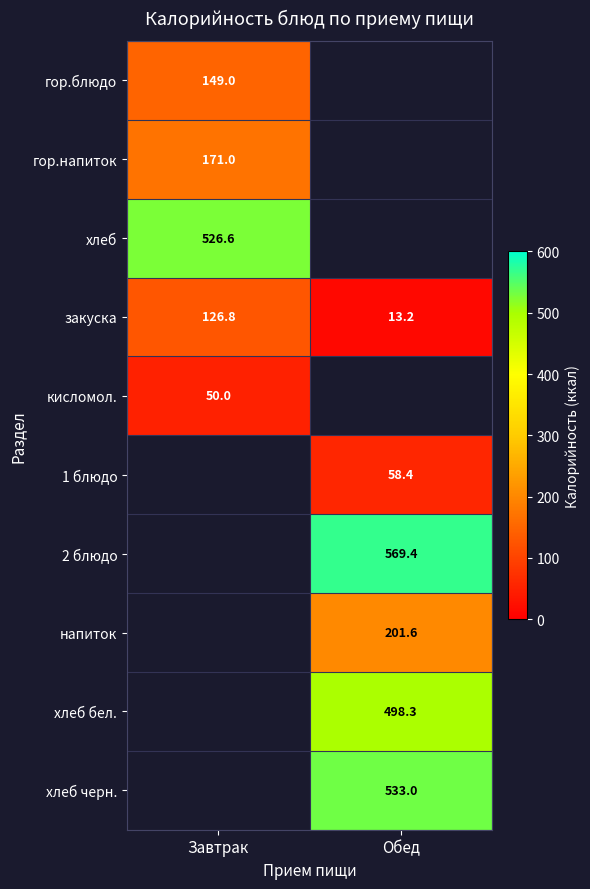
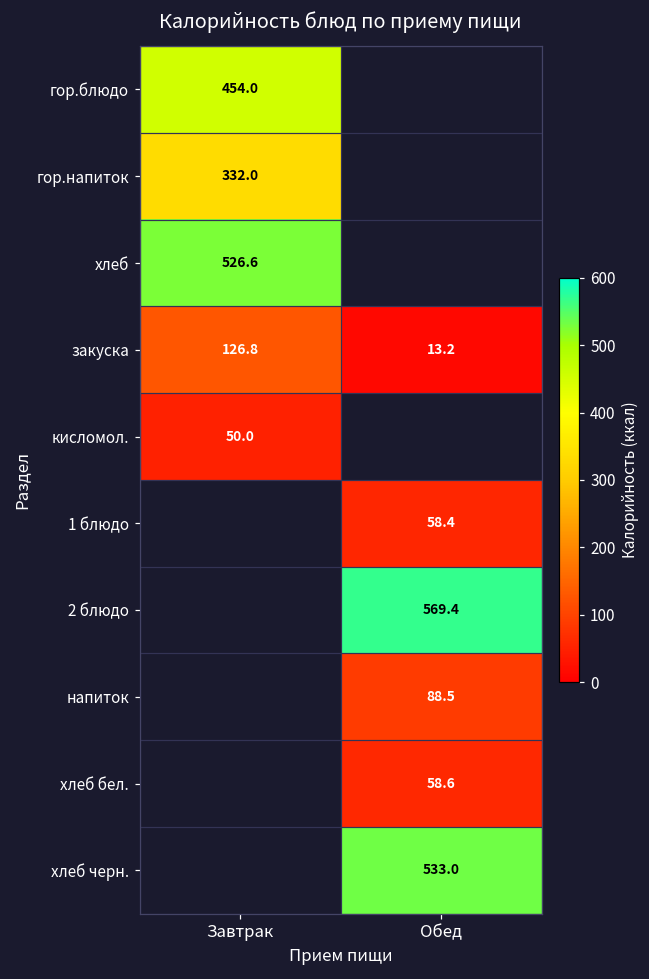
гор.блюдо, Завтрак: 149.0 -> 454.0
гор.напиток, Завтрак: 171.0 -> 332.0
напиток, Обед: 201.6 -> 88.5
хлеб бел., Обед: 498.3 -> 58.6
